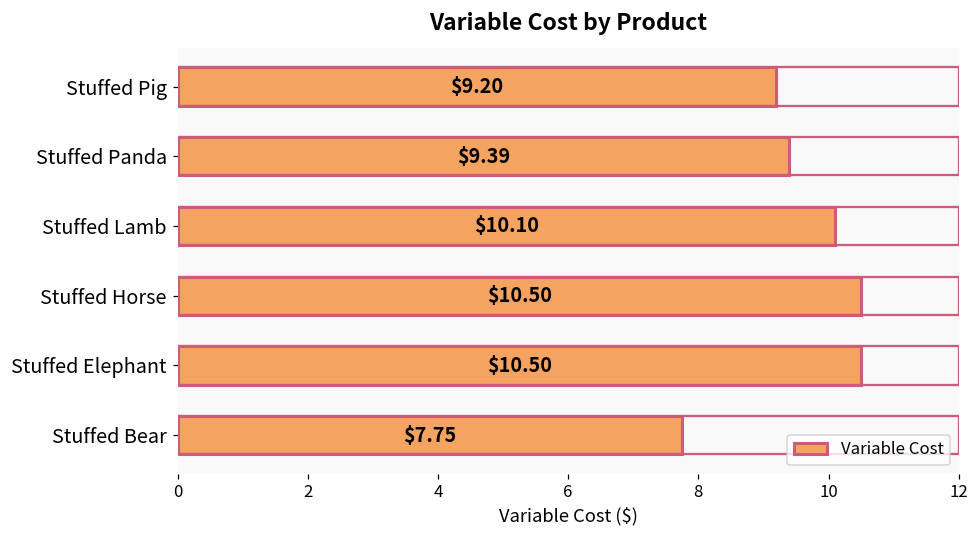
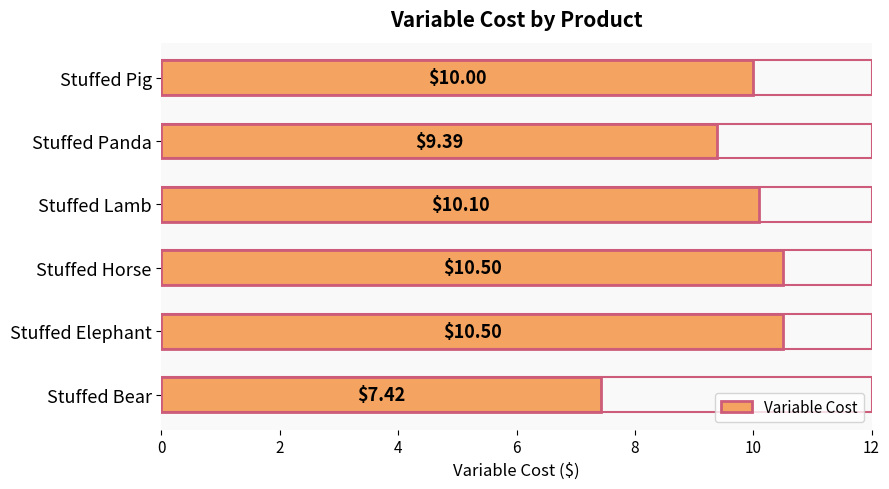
Stuffed Pig: $9.20 -> $10.00
Stuffed Bear: $7.75 -> $7.42
